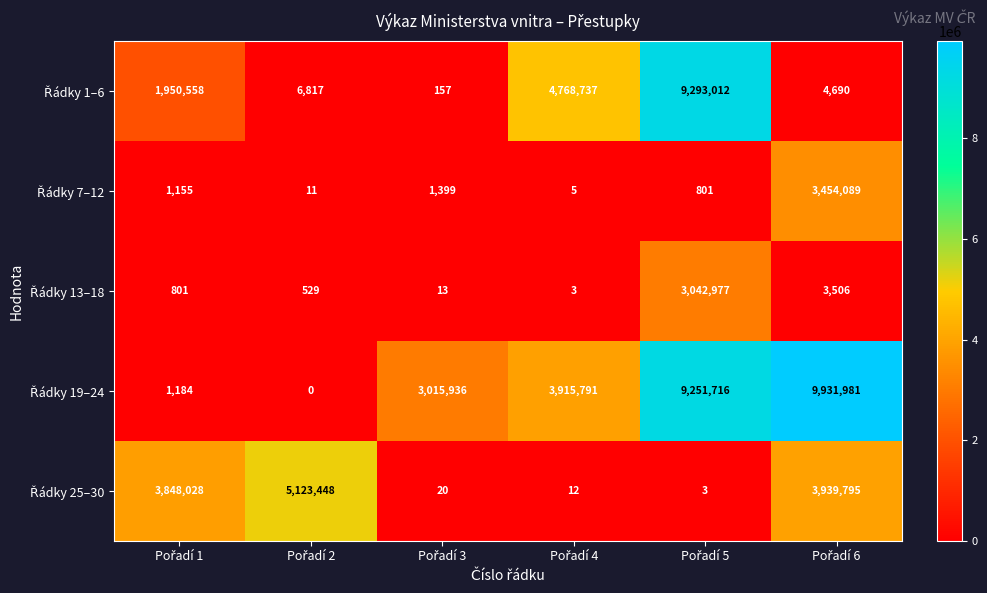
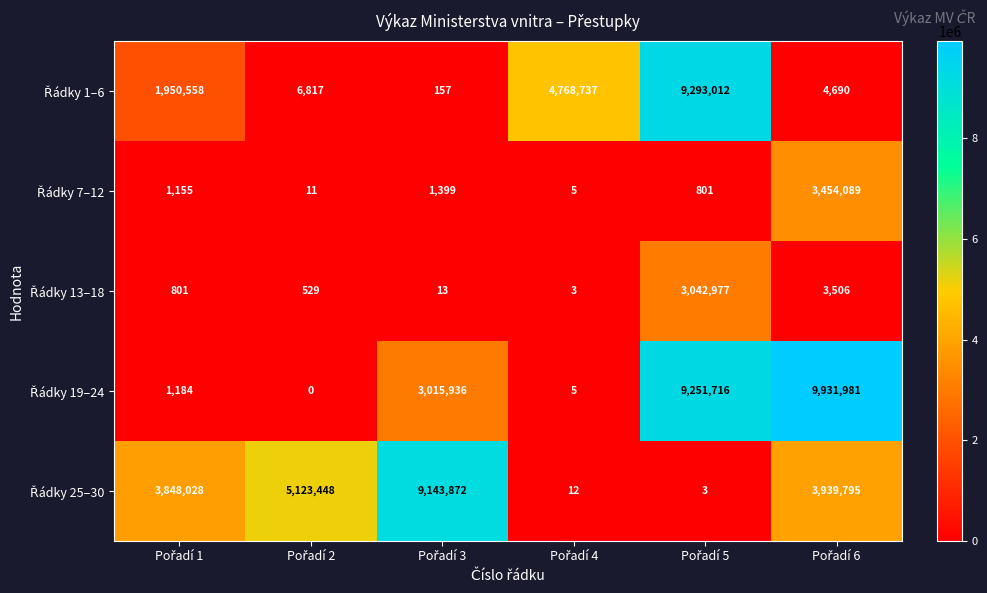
Řádky 19–24, Pořadí 4: 3,915,791 -> 5
Řádky 25–30, Pořadí 3: 20 -> 9,143,872
